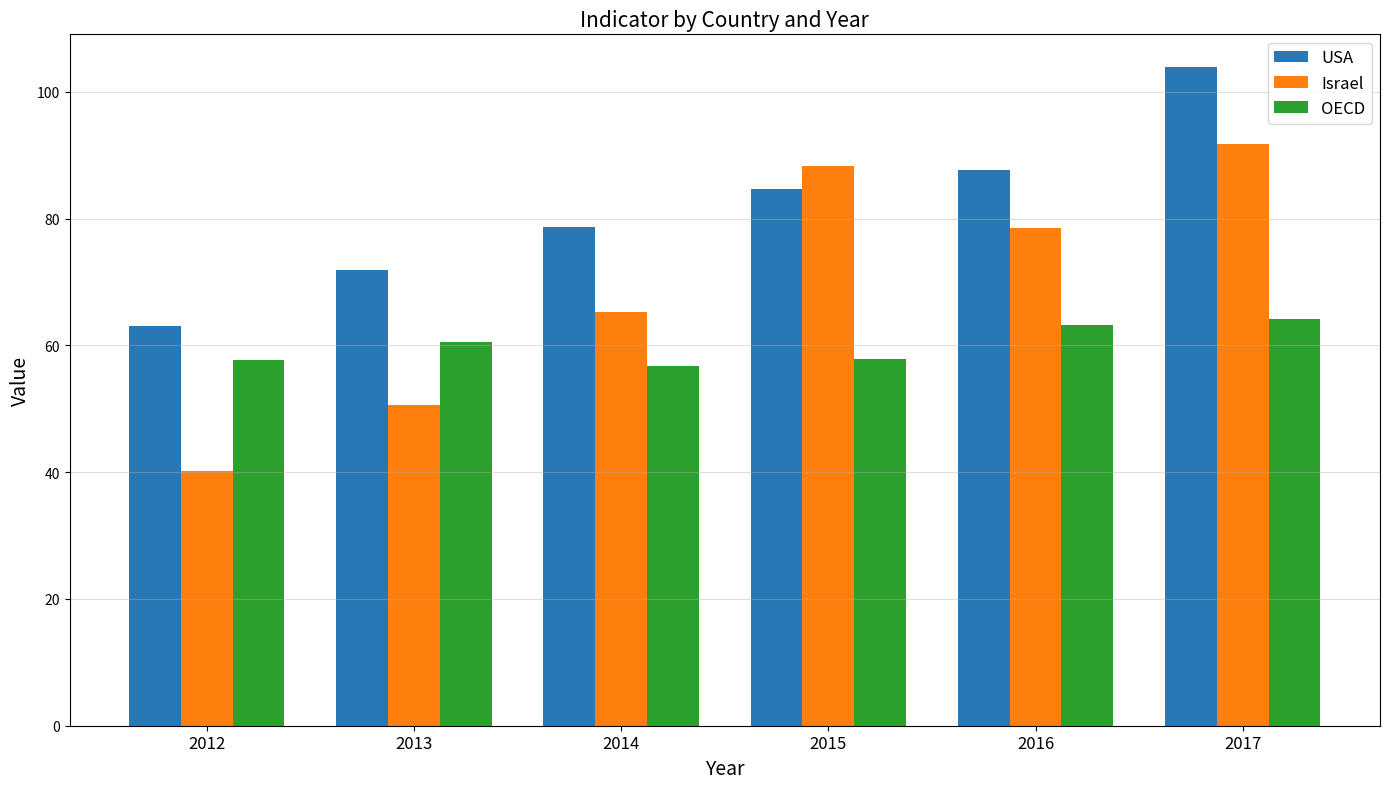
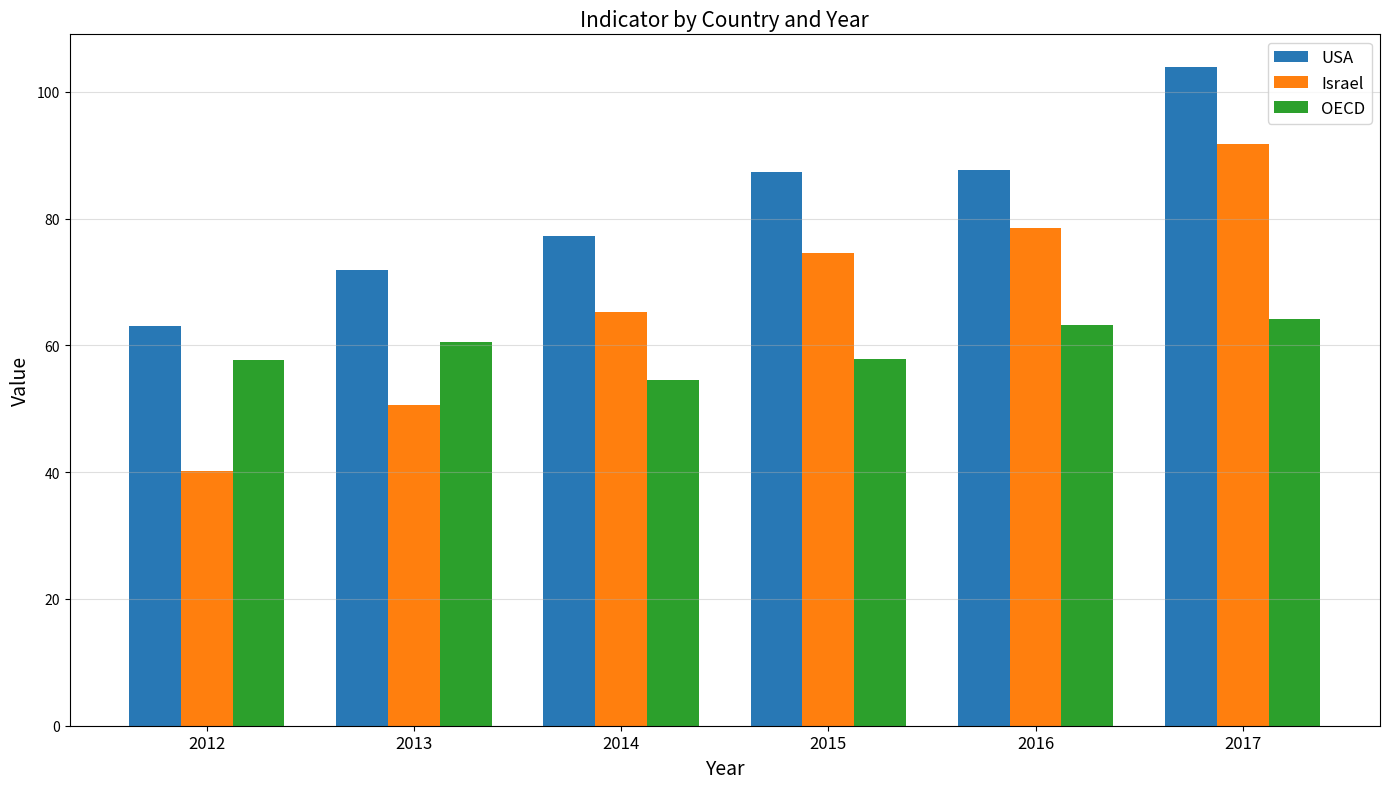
USA, 2014: 79 -> 77
OECD, 2014: 57 -> 55
USA, 2015: 85 -> 87
Israel, 2015: 88 -> 75
